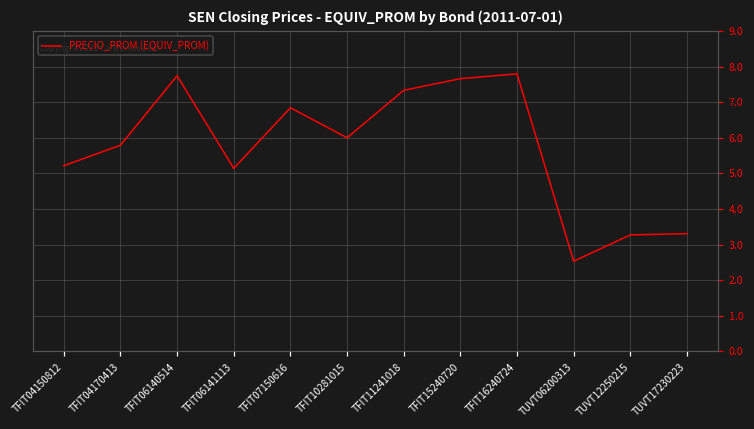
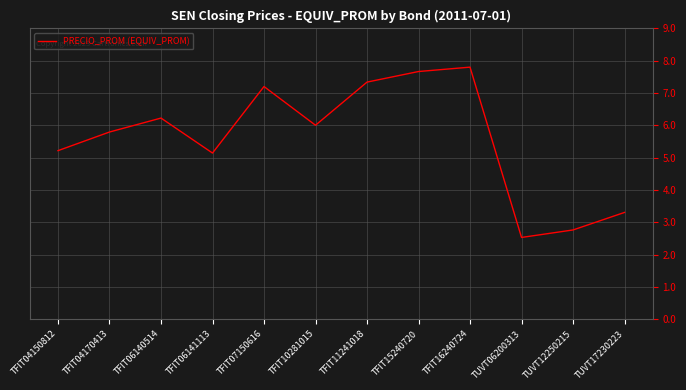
TFIT06140514: 7.7 -> 6.2
TFIT07150616: 6.8 -> 7.2
TUVT12250215: 3.3 -> 2.8
